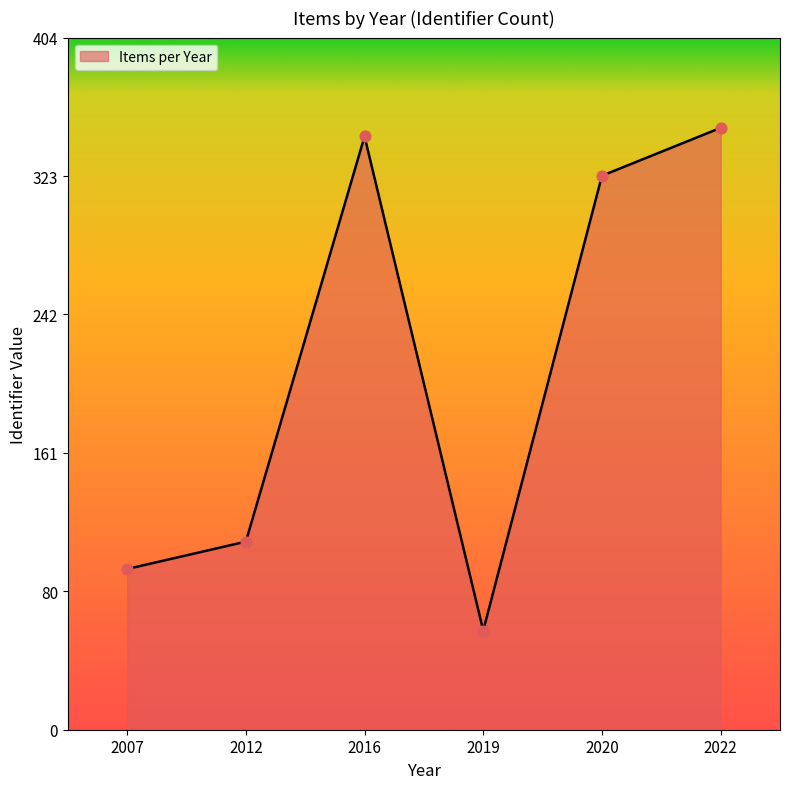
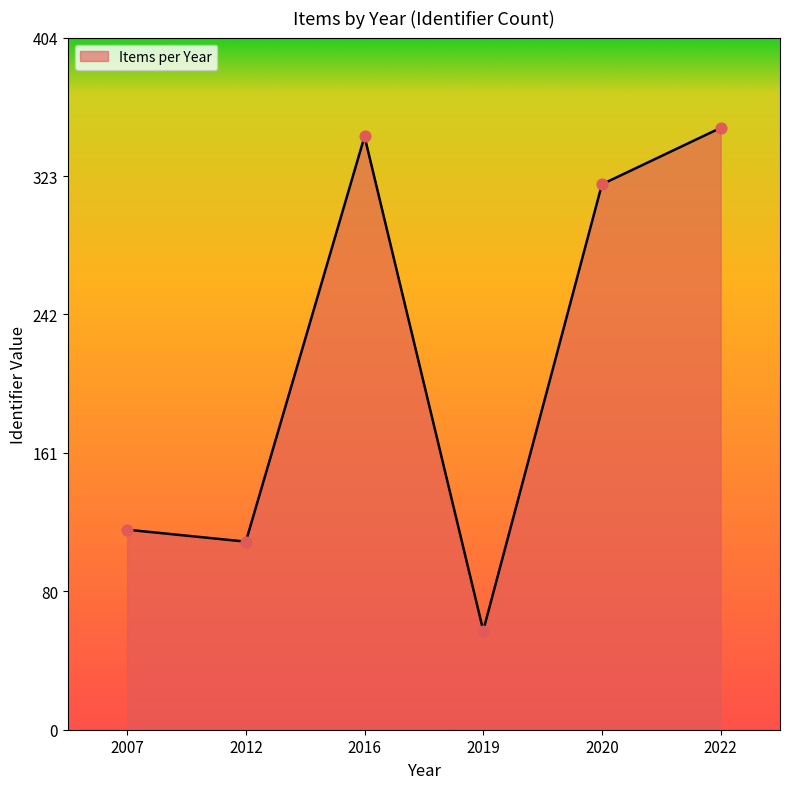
2007: 94 -> 117
2020: 324 -> 319
